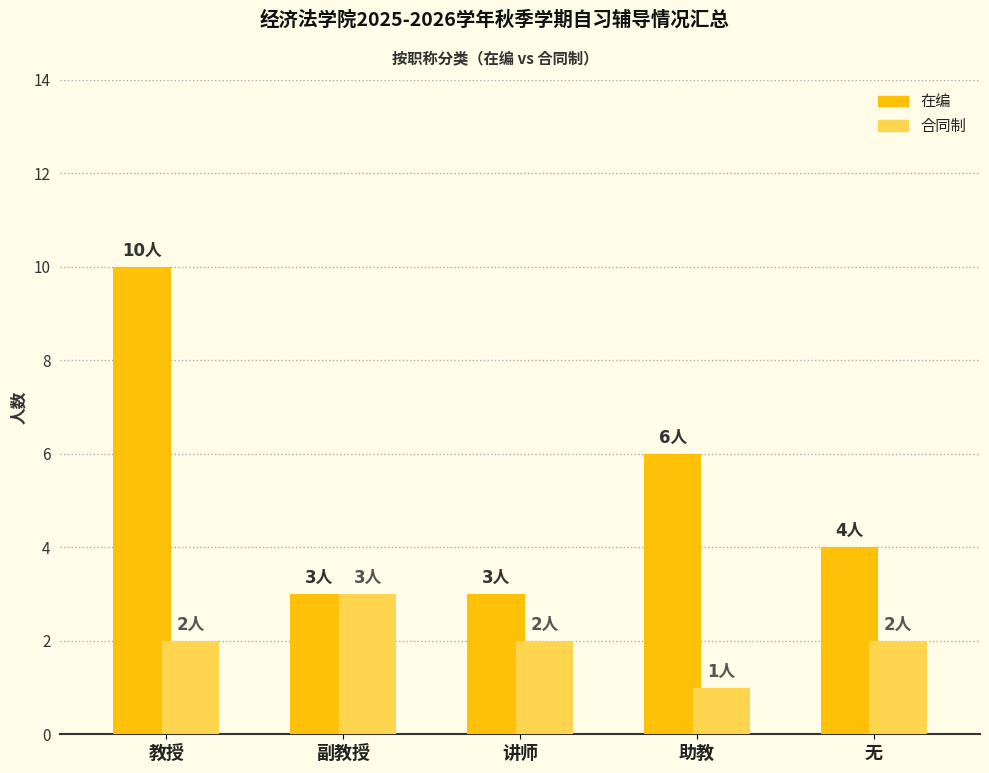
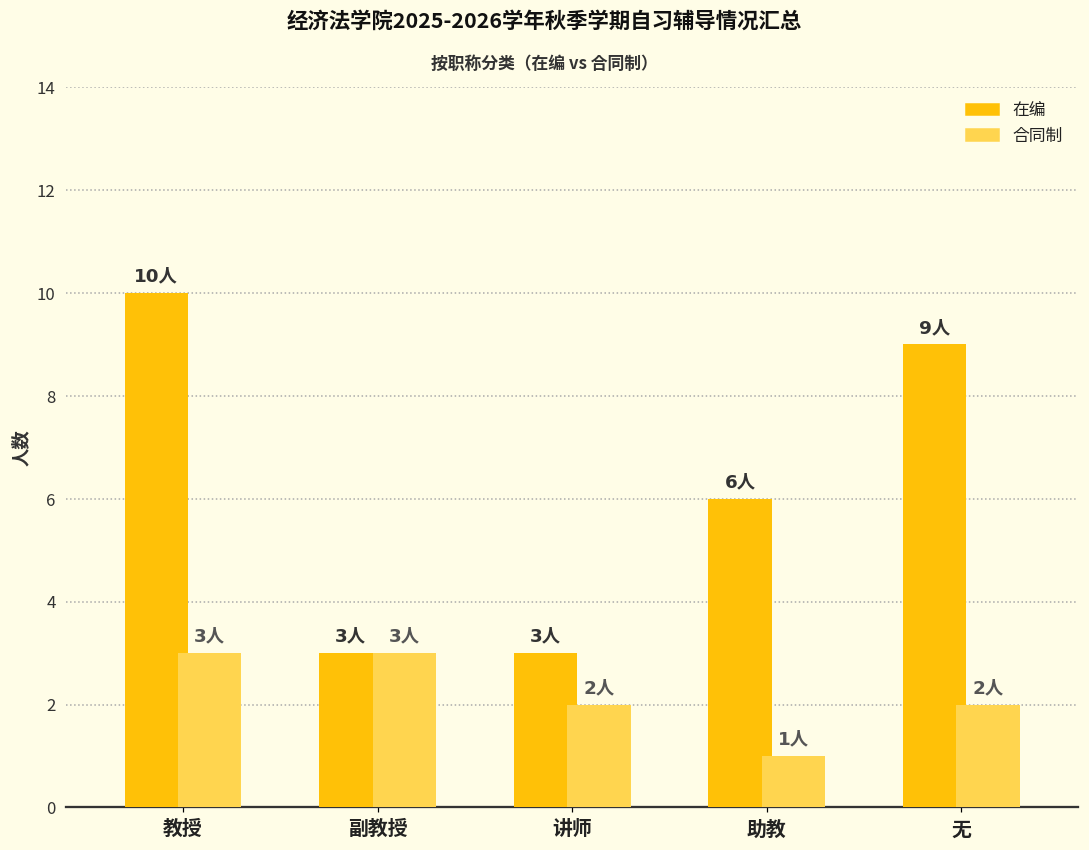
合同制, 教授: 2人 -> 3人
在编, 无: 4人 -> 9人
